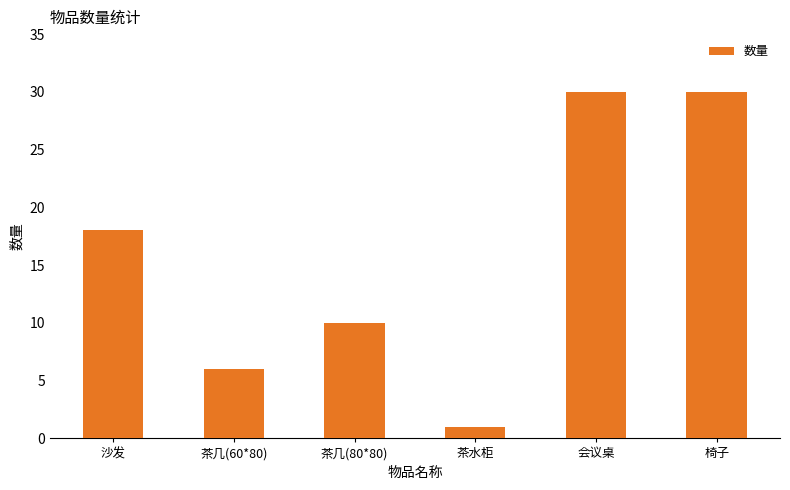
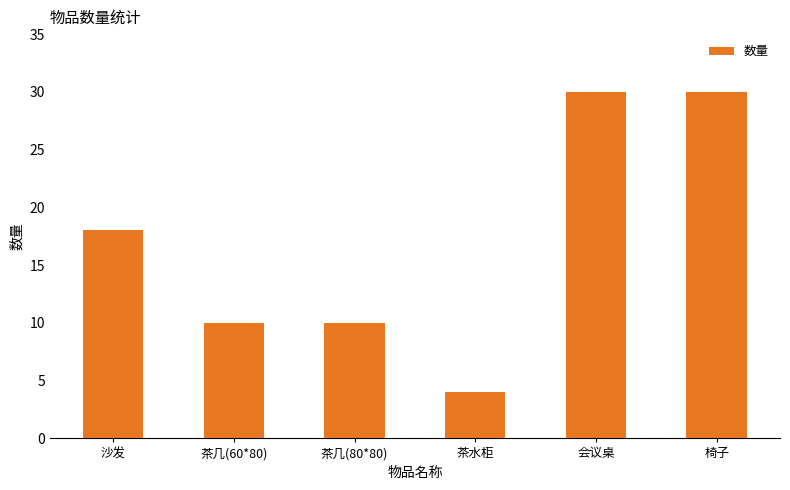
茶几(60*80): 6 -> 10
茶水柜: 1 -> 4
